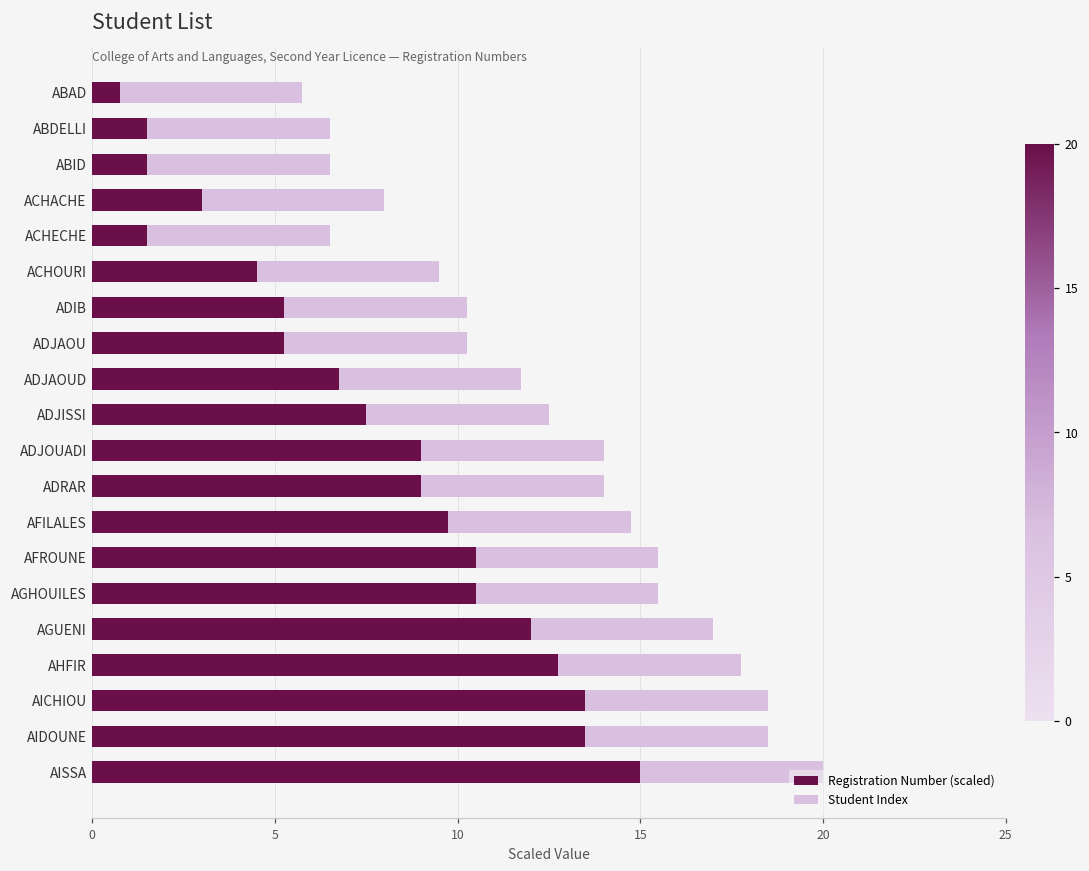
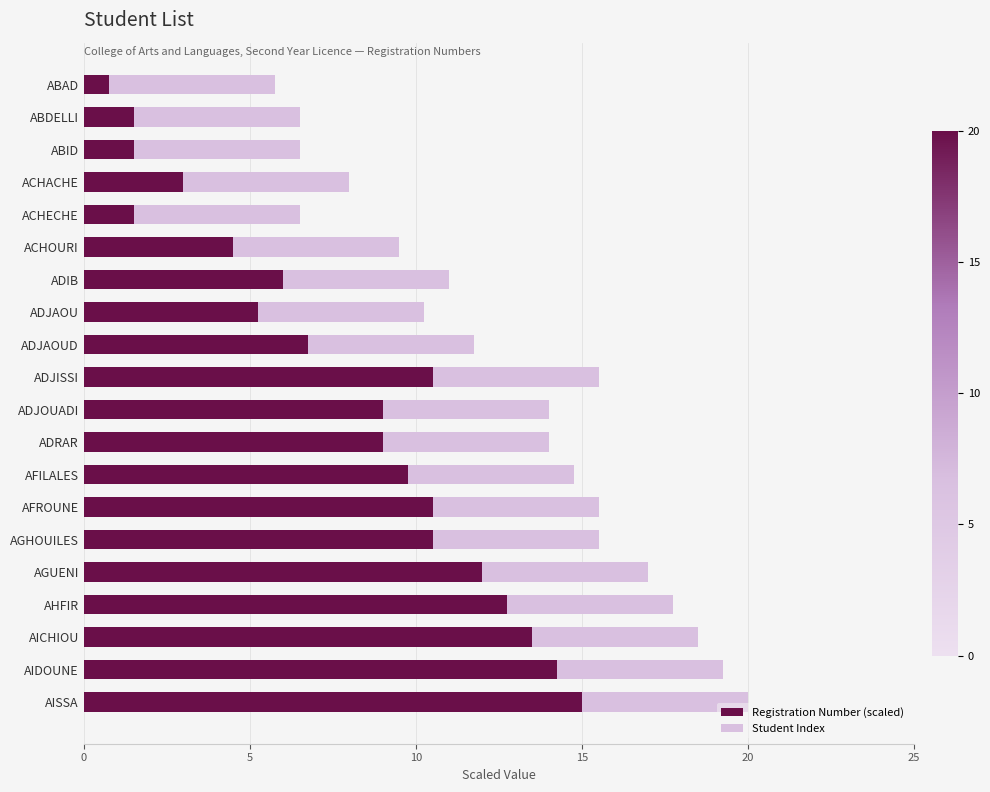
Registration Number (scaled), ADIB: 5.3 -> 6.0
Registration Number (scaled), ADJISSI: 7.5 -> 10.5
Registration Number (scaled), AIDOUNE: 13.5 -> 14.3
